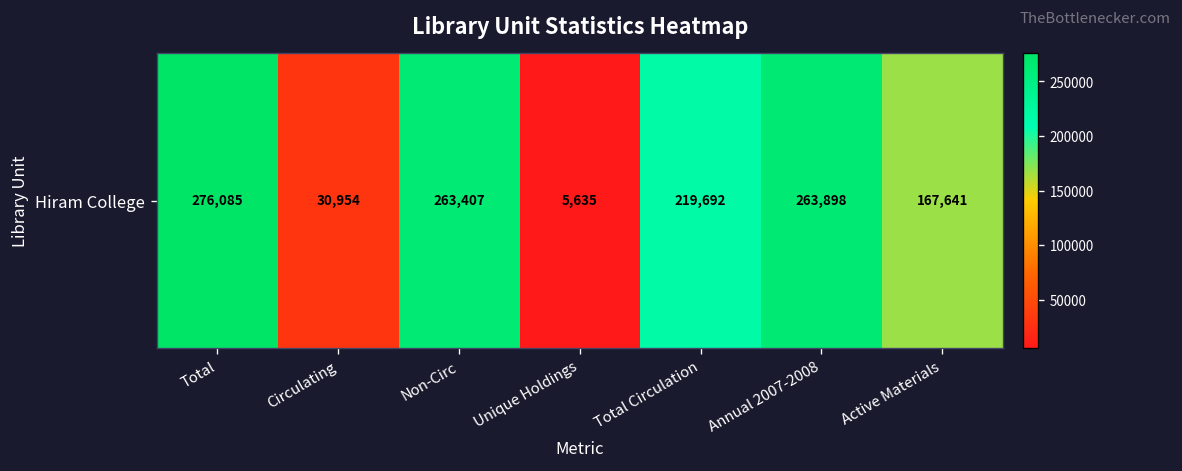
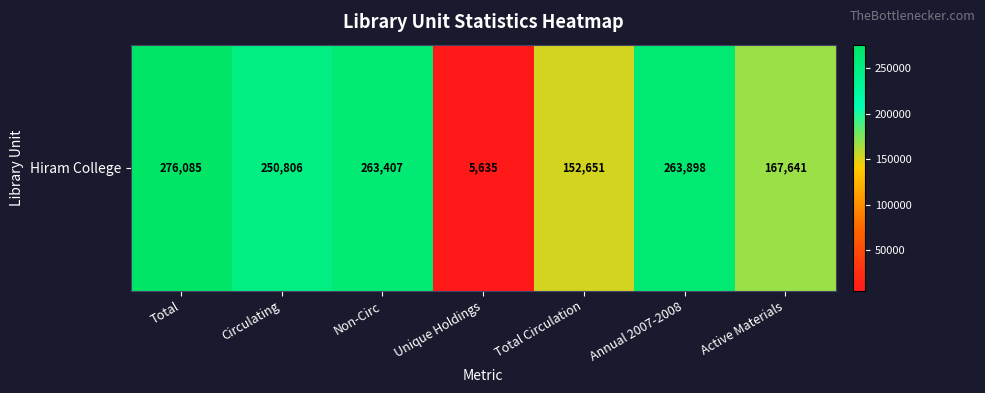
Hiram College, Circulating: 30,954 -> 250,806
Hiram College, Total Circulation: 219,692 -> 152,651
